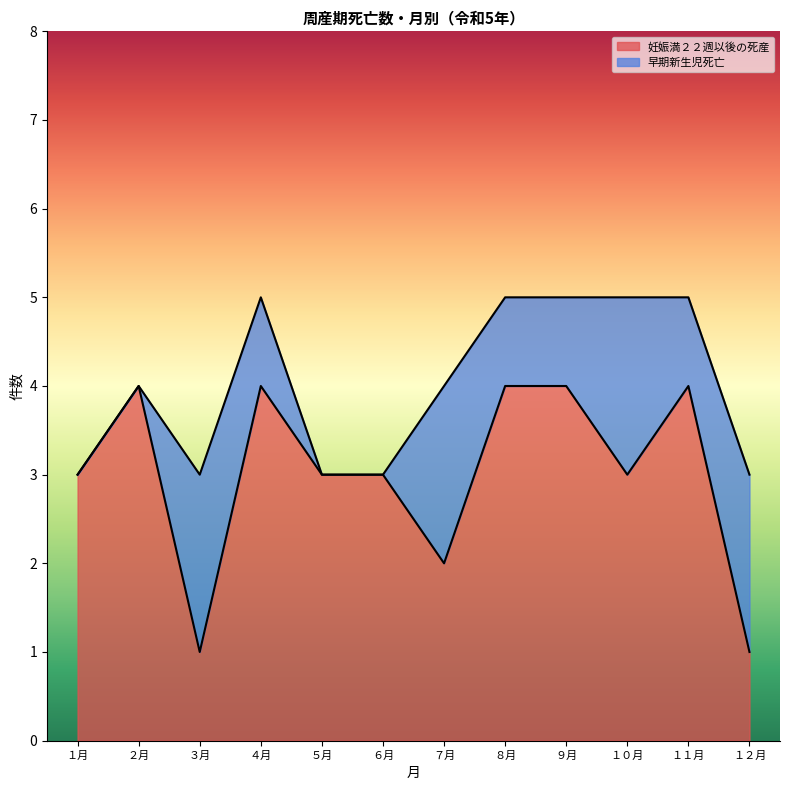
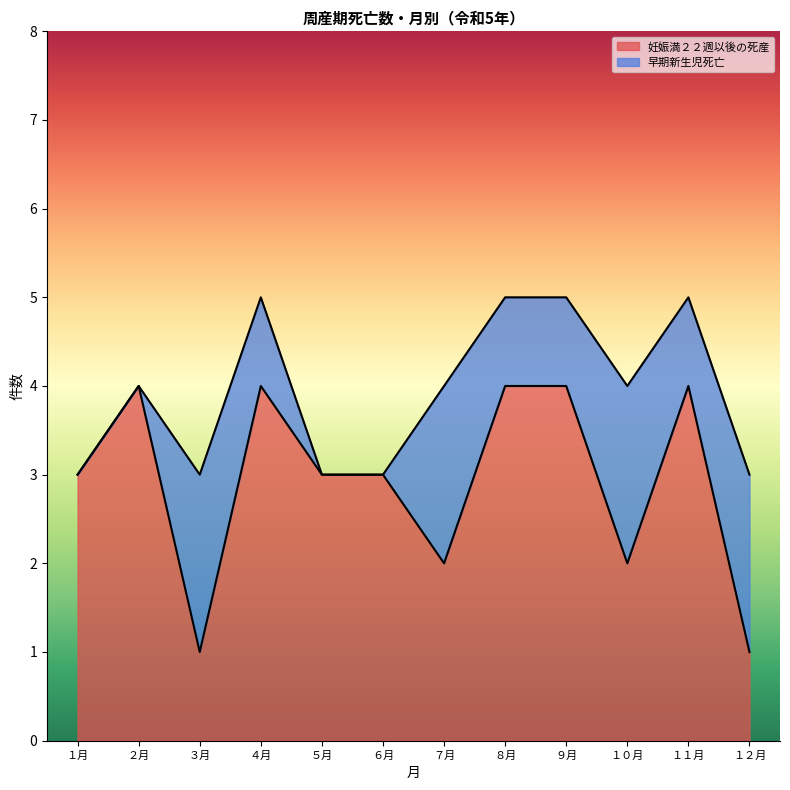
妊娠満２２週以後の死産, １０月: 3 -> 2
